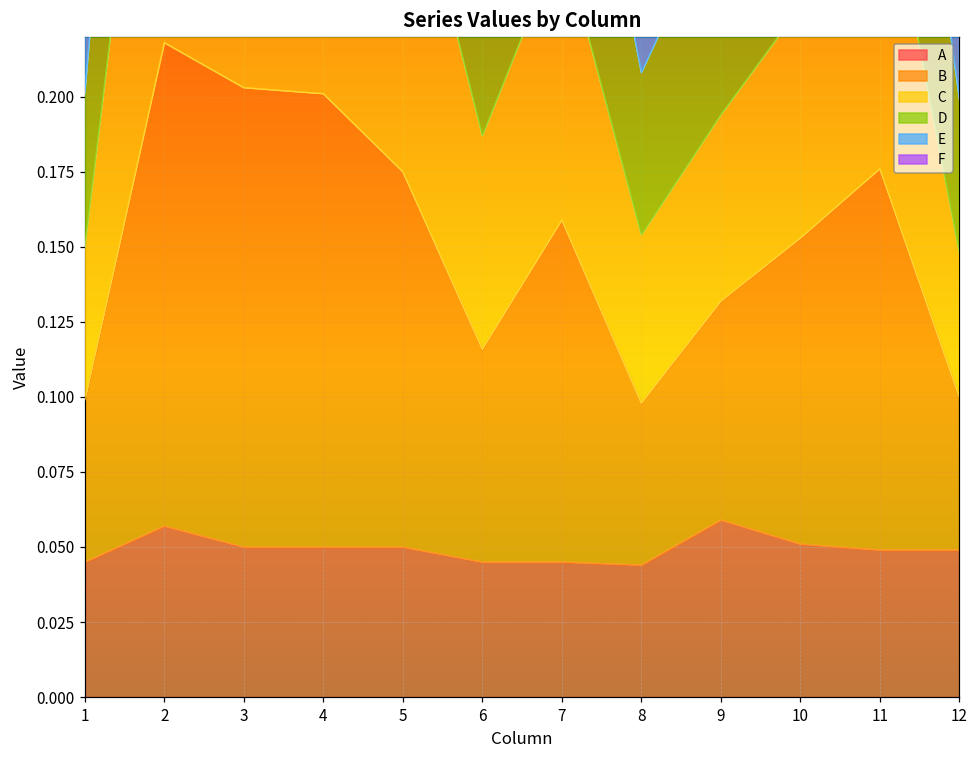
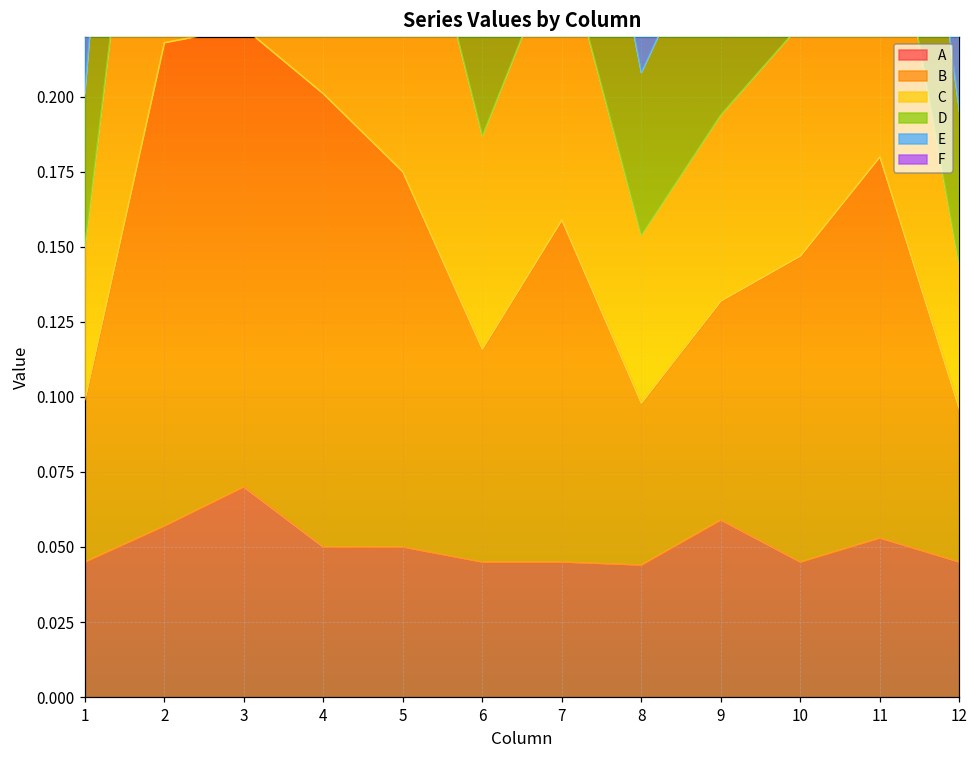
A, 3: 0.05 -> 0.07
A, 10: 0.051 -> 0.045
A, 11: 0.049 -> 0.053
A, 12: 0.049 -> 0.045
